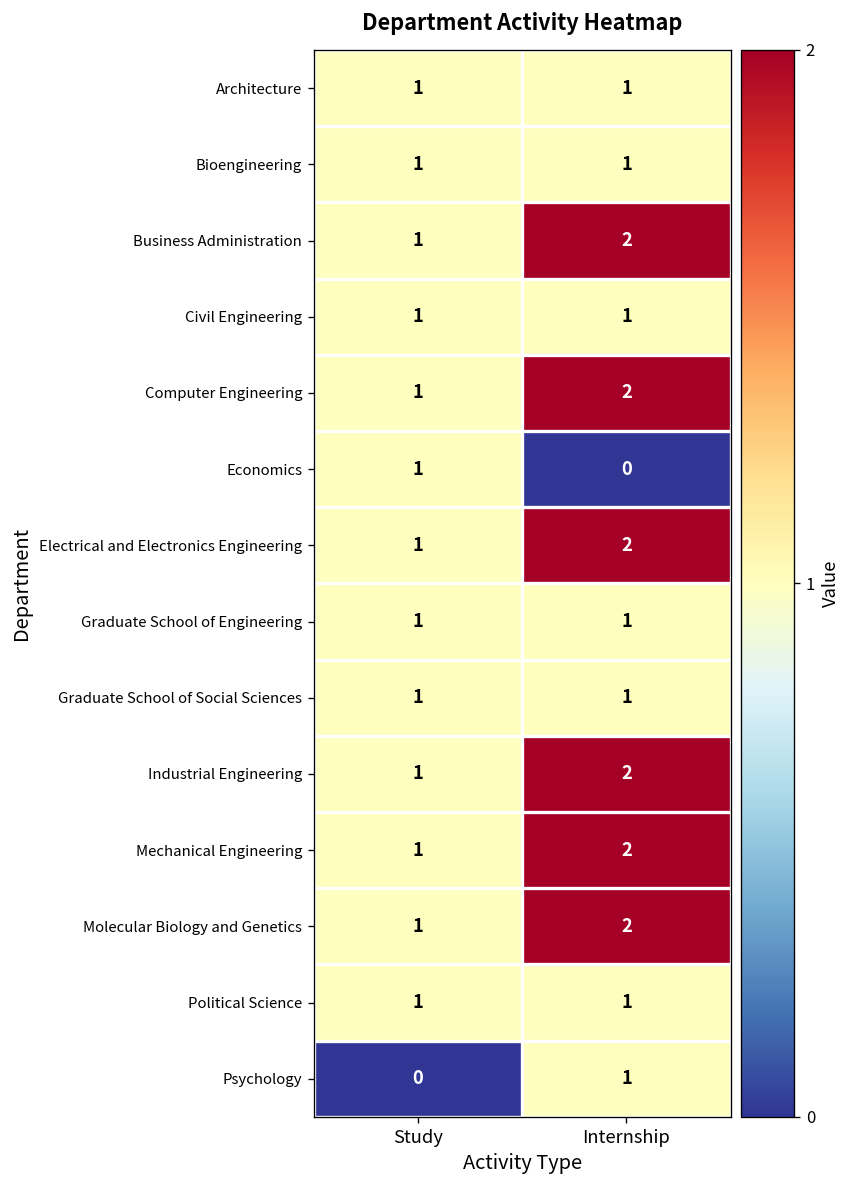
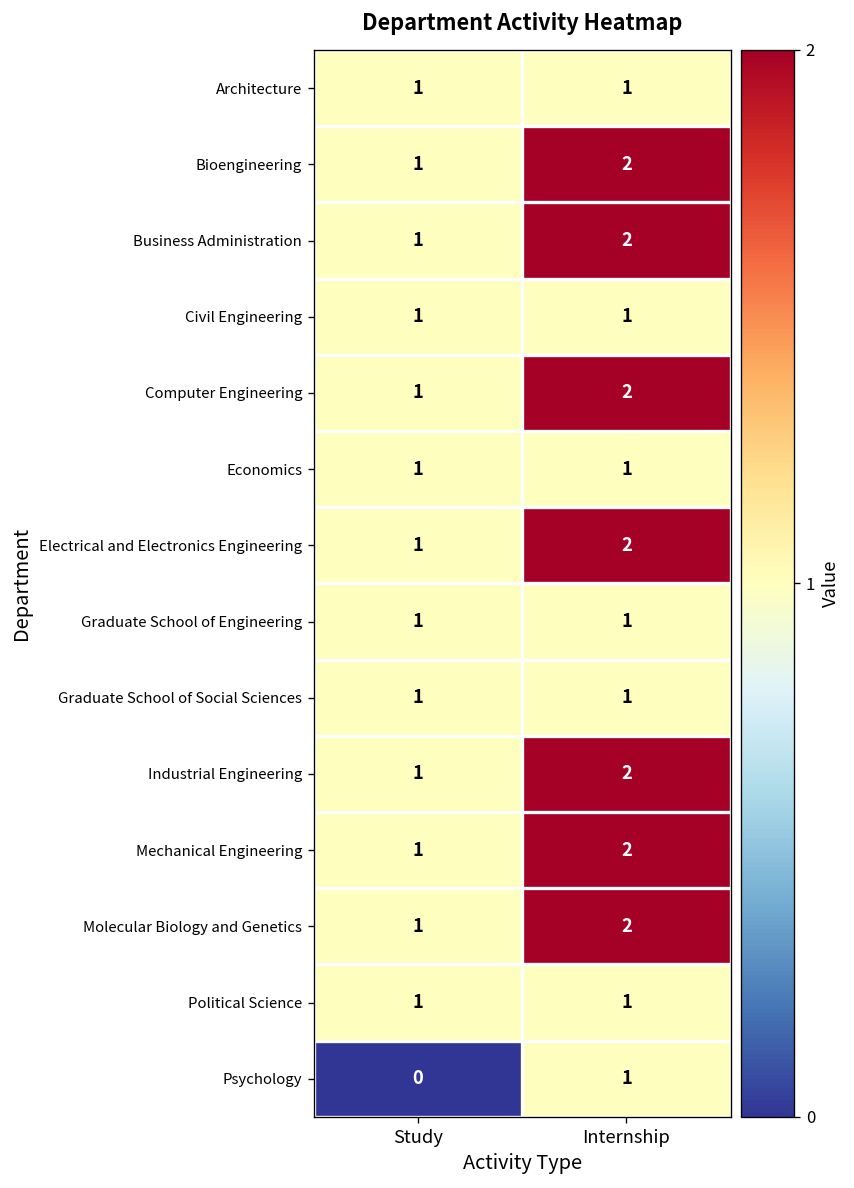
Bioengineering, Internship: 1 -> 2
Economics, Internship: 0 -> 1
